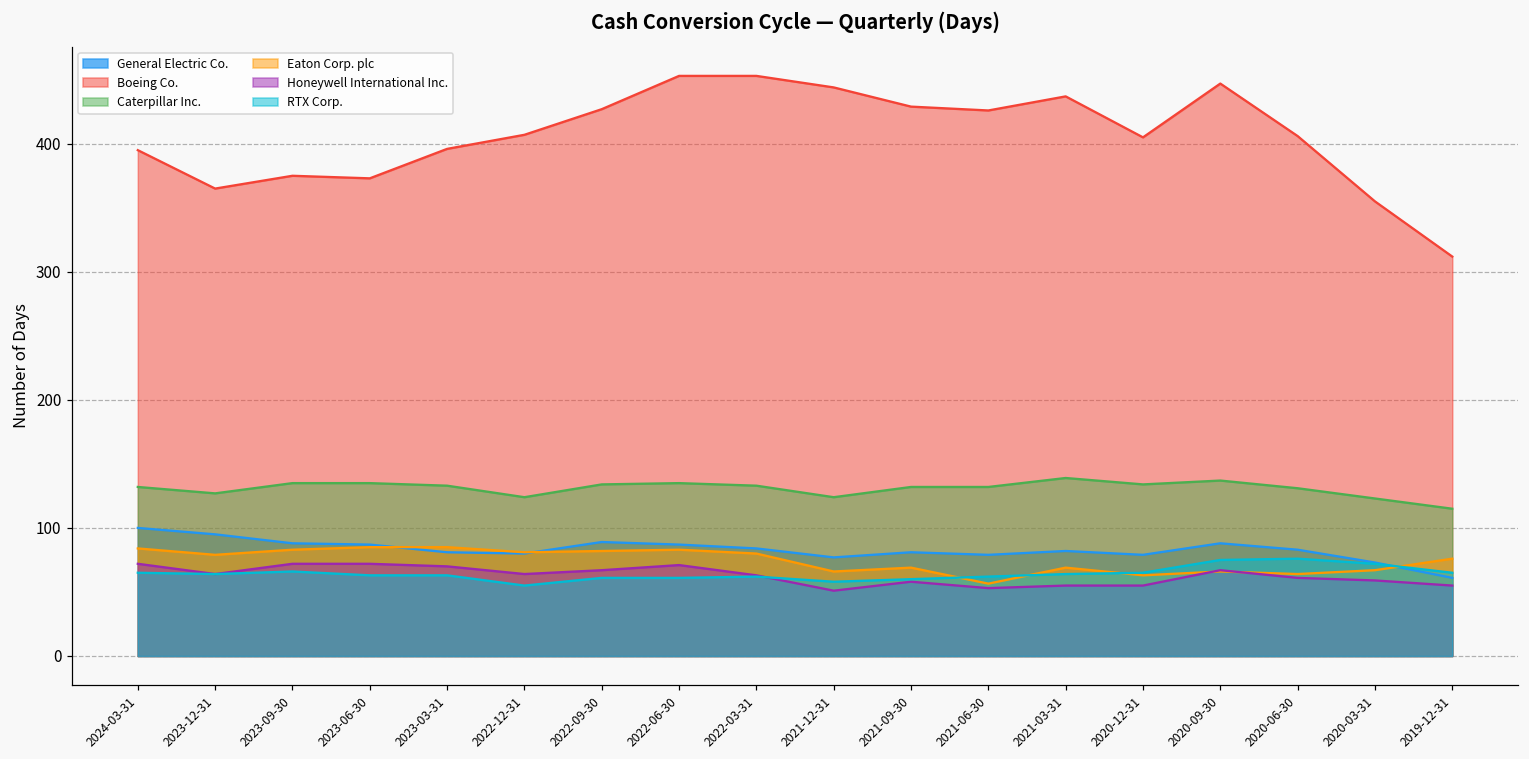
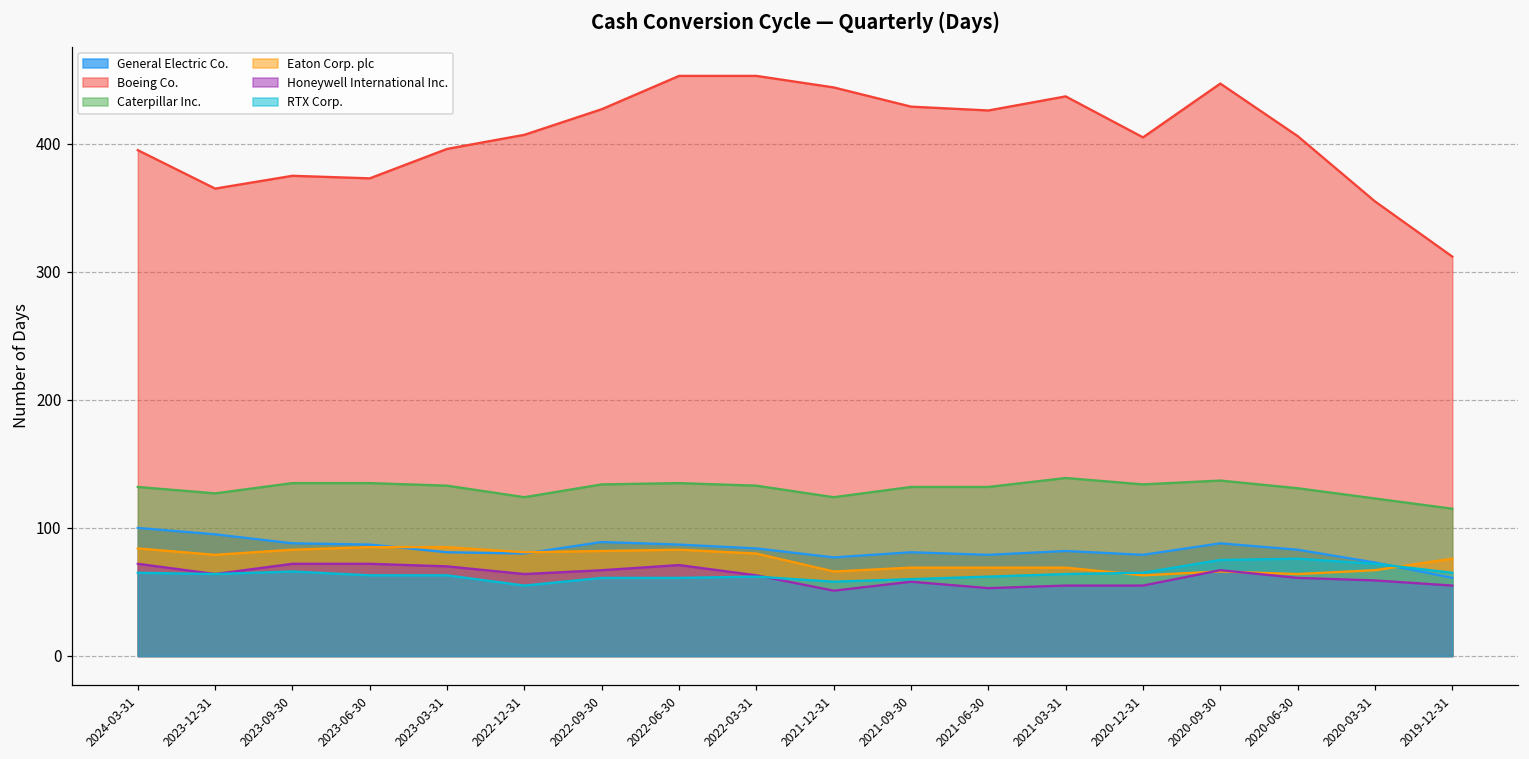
Eaton Corp. plc, 2021-06-30: 57 -> 69
